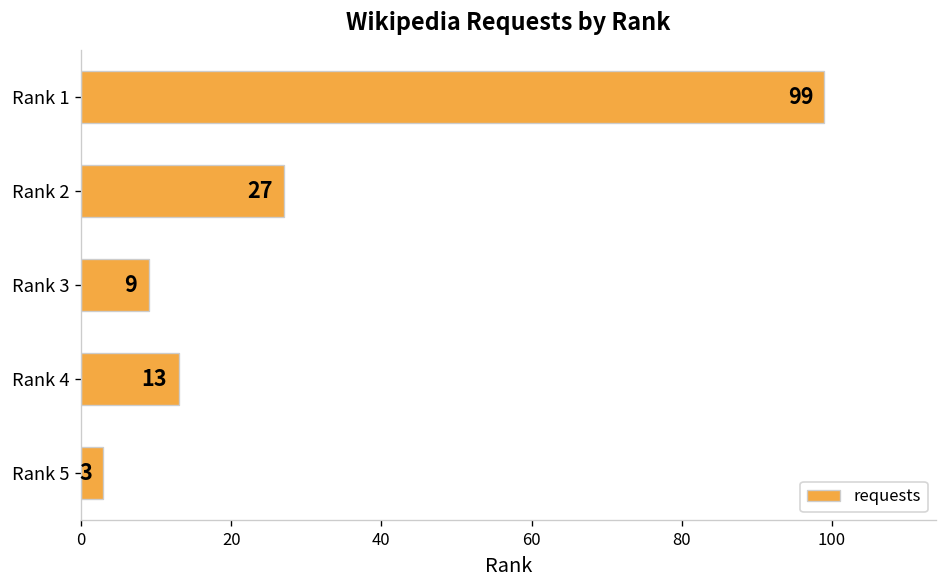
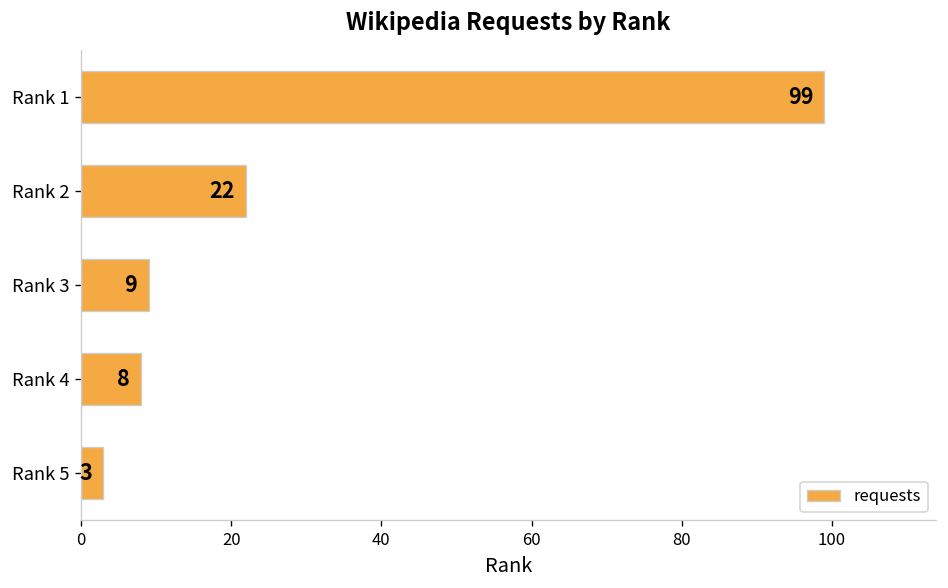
Rank 2: 27 -> 22
Rank 4: 13 -> 8
